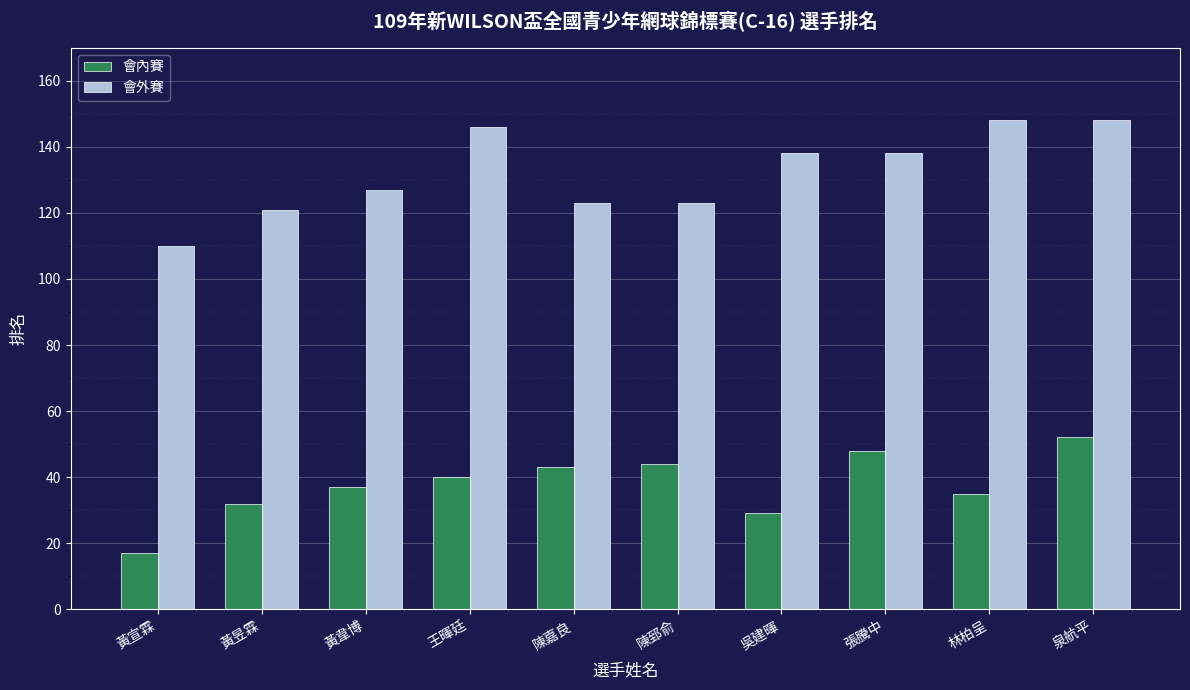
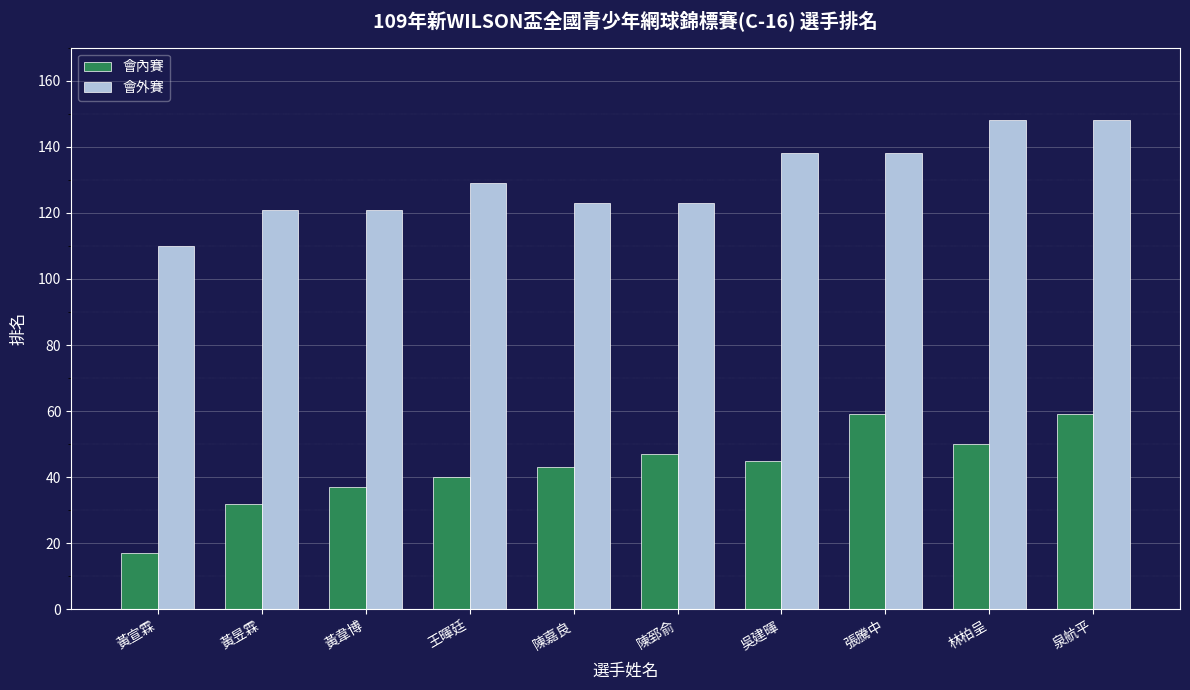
會外賽, 黃韋博: 127 -> 121
會外賽, 王暉廷: 146 -> 129
會內賽, 陳郅俞: 44 -> 47
會內賽, 吳建暉: 29 -> 45
會內賽, 張騰中: 48 -> 59
會內賽, 林柏呈: 35 -> 50
會內賽, 泉航平: 52 -> 59
